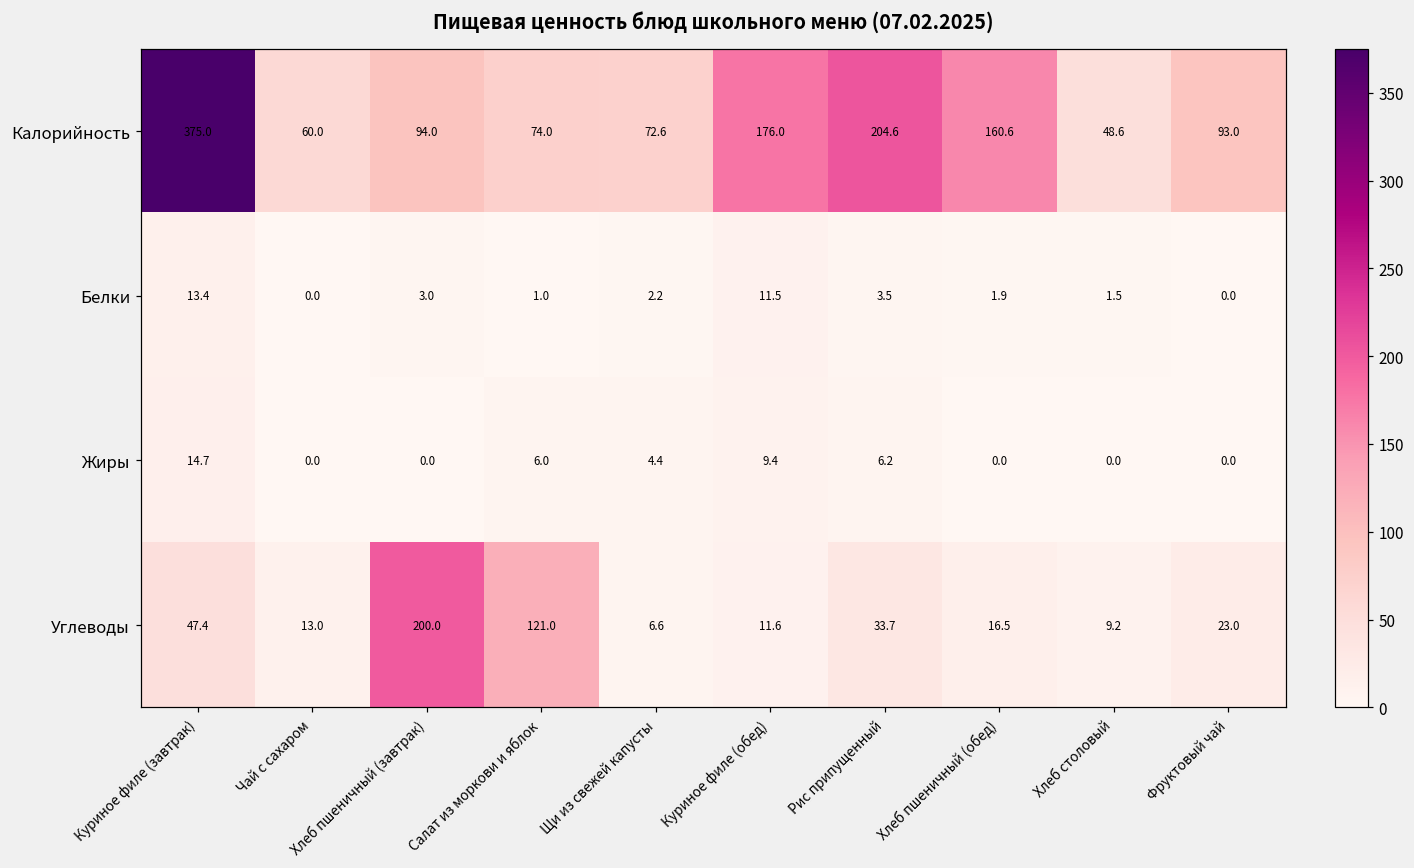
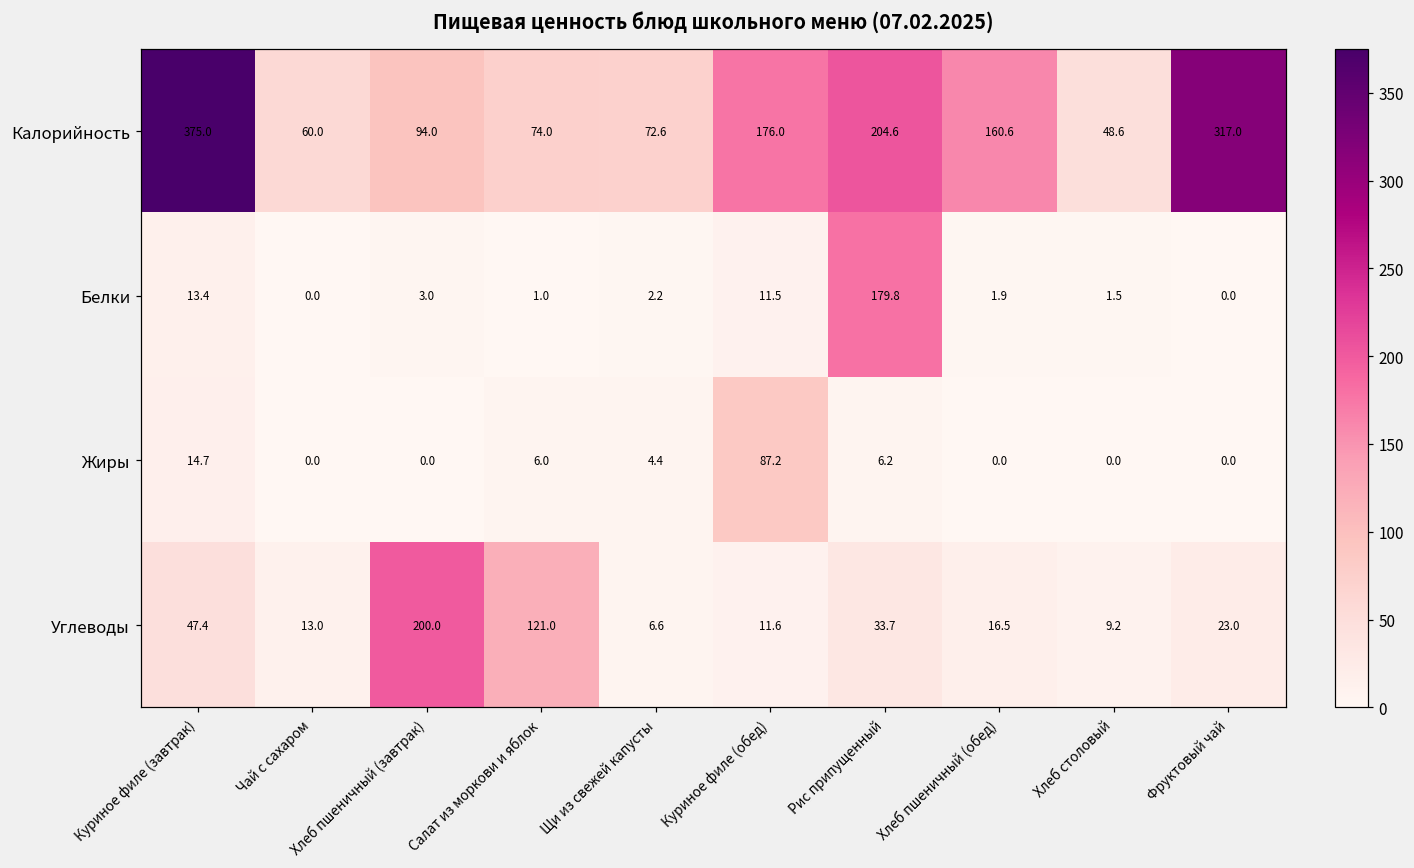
Калорийность, Фруктовый чай: 93.0 -> 317.0
Белки, Рис припущенный: 3.5 -> 179.8
Жиры, Куриное филе (обед): 9.4 -> 87.2
